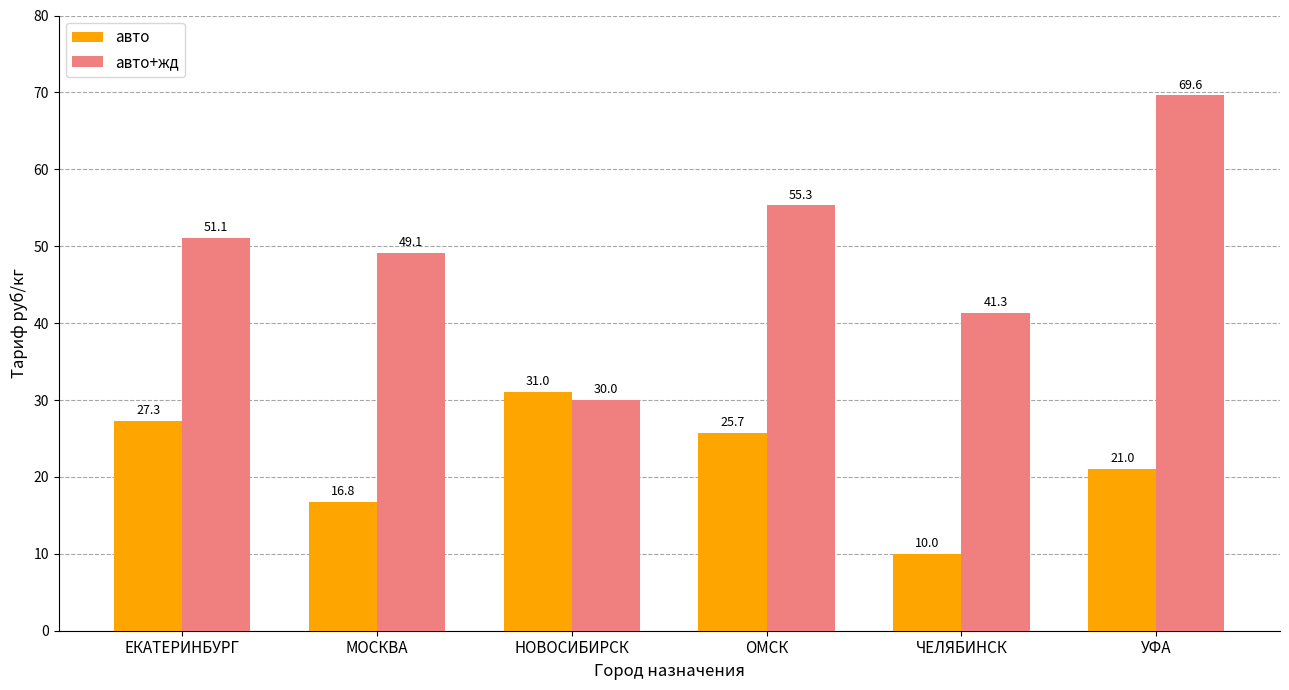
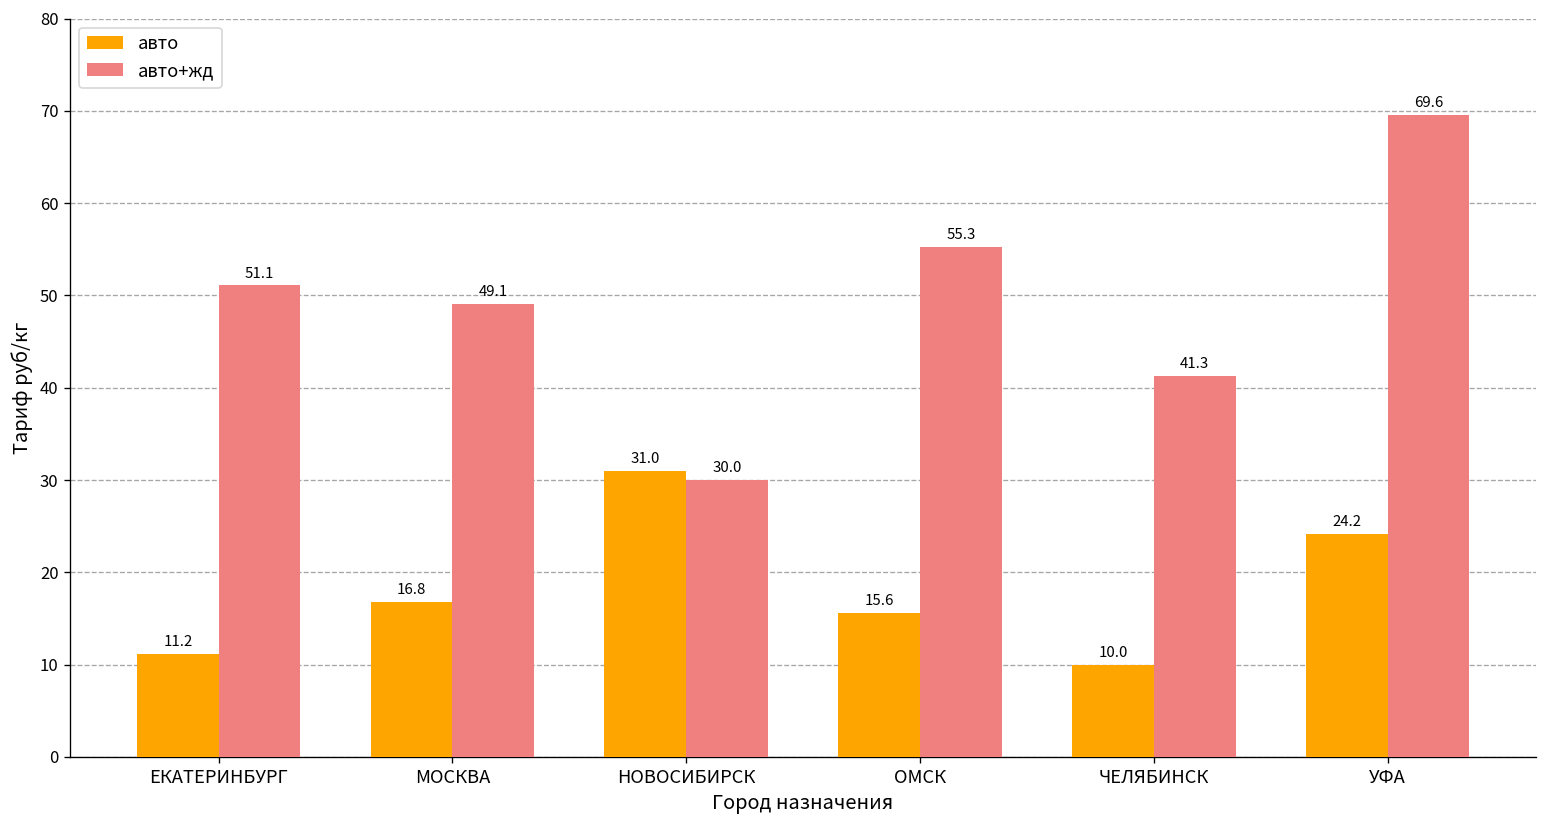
авто, ЕКАТЕРИНБУРГ: 27.3 -> 11.2
авто, ОМСК: 25.7 -> 15.6
авто, УФА: 21.0 -> 24.2
